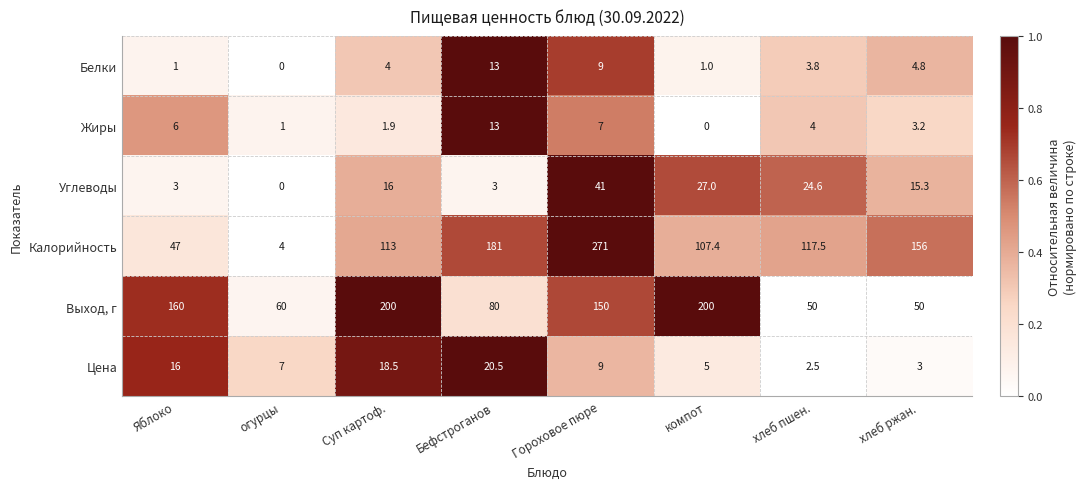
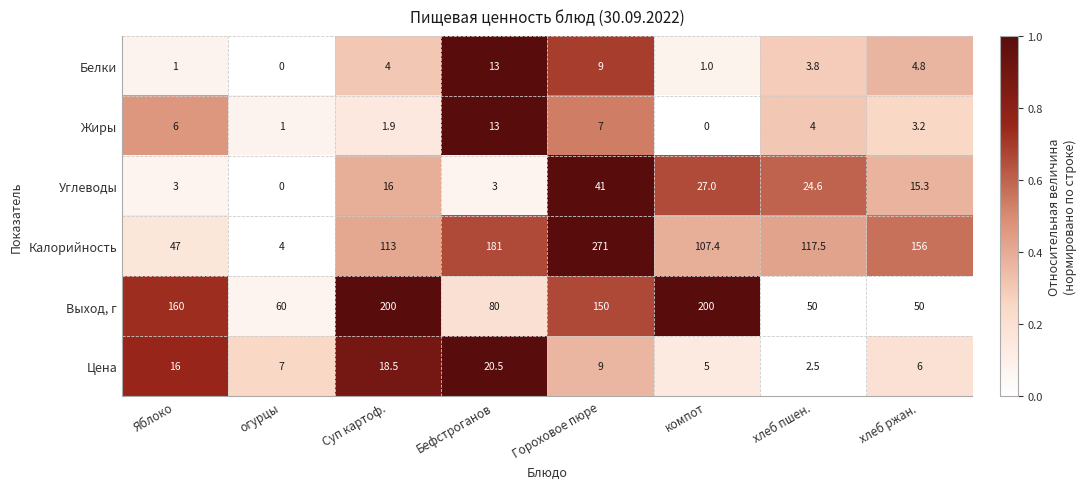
Цена, хлеб ржан.: 3 -> 6
